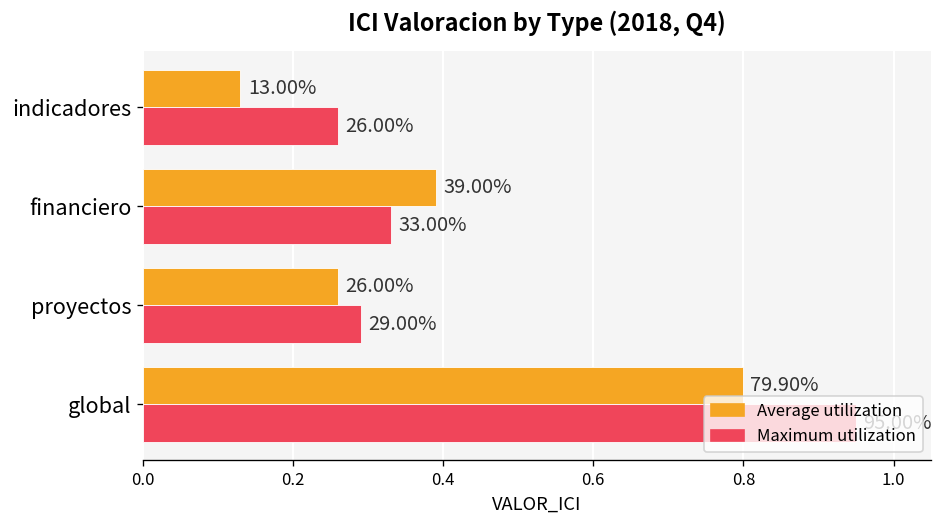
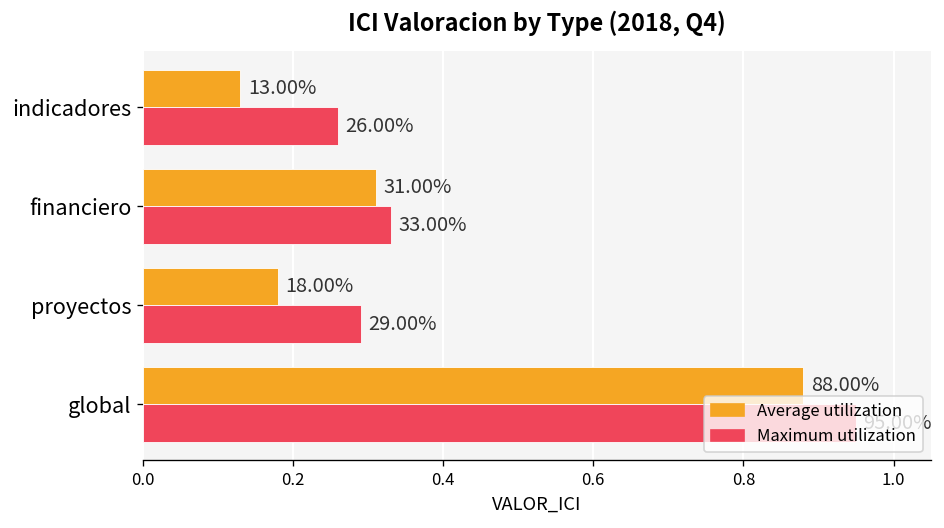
Average utilization, financiero: 39.00% -> 31.00%
Average utilization, proyectos: 26.00% -> 18.00%
Average utilization, global: 79.90% -> 88.00%
